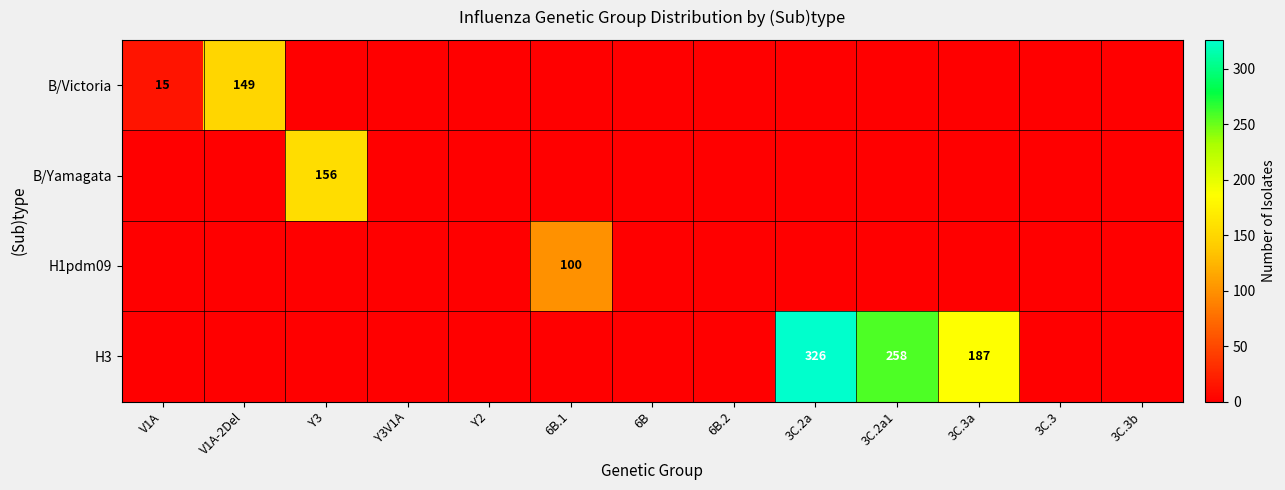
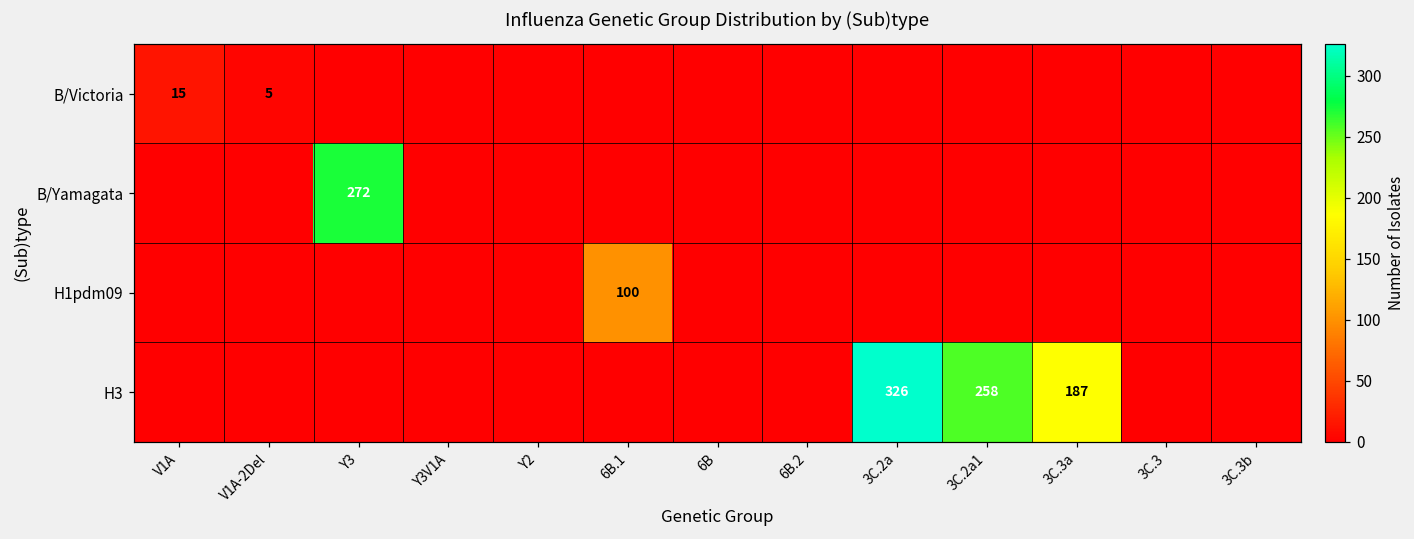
B/Victoria, V1A-2Del: 149 -> 5
B/Yamagata, Y3: 156 -> 272
